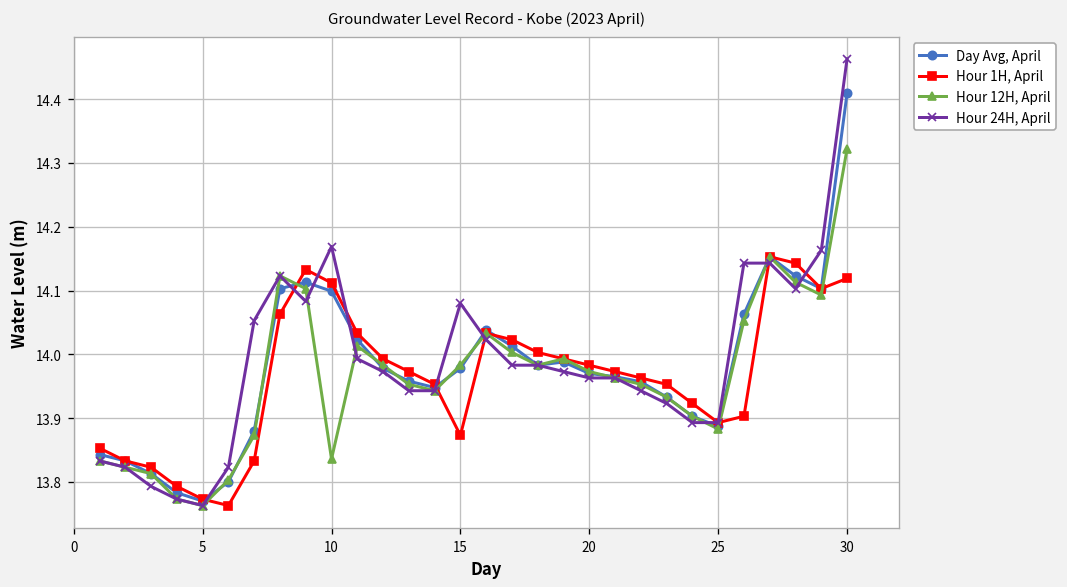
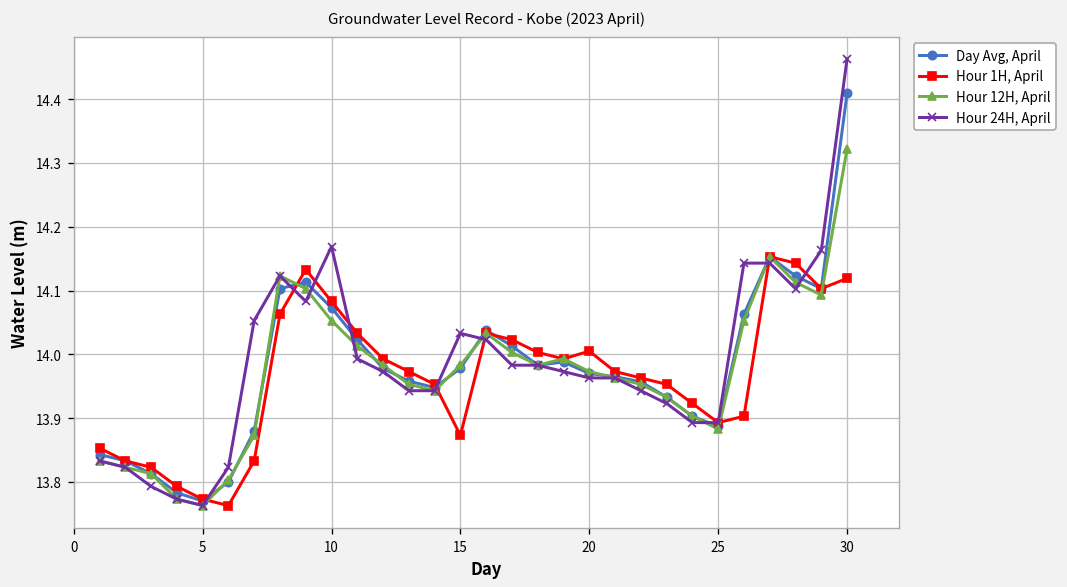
Day Avg, April, 10: 14.10 -> 14.07
Hour 1H, April, 10: 14.11 -> 14.08
Hour 12H, April, 10: 13.84 -> 14.05
Hour 24H, April, 15: 14.08 -> 14.03
Hour 1H, April, 20: 13.98 -> 14.01
